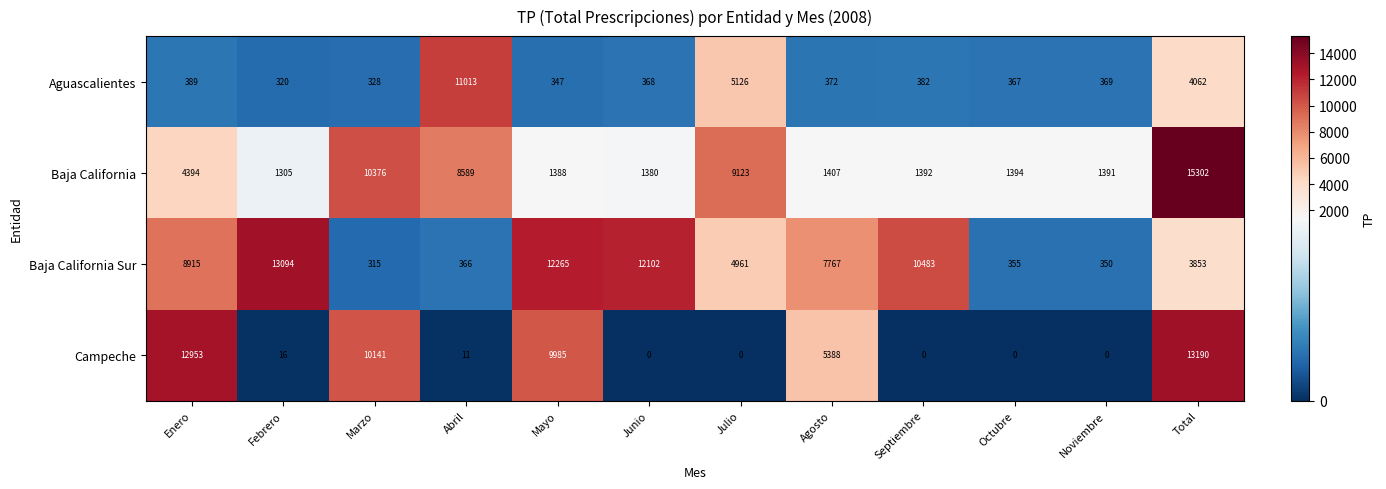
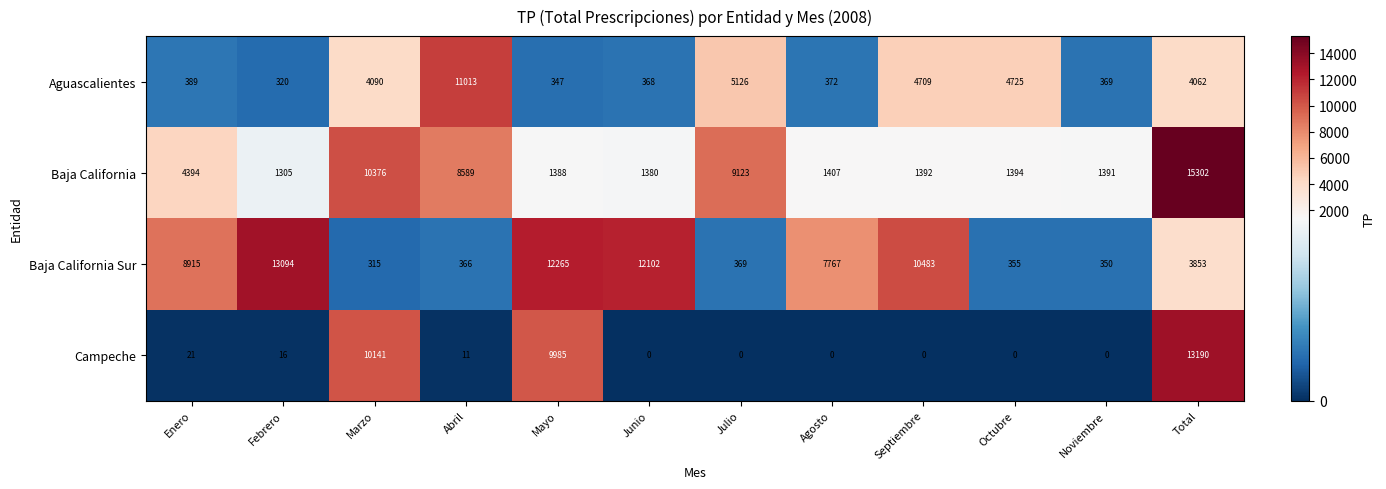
Aguascalientes, Marzo: 328 -> 4090
Aguascalientes, Septiembre: 382 -> 4709
Aguascalientes, Octubre: 367 -> 4725
Baja California Sur, Julio: 4961 -> 369
Campeche, Enero: 12953 -> 21
Campeche, Agosto: 5388 -> 0
